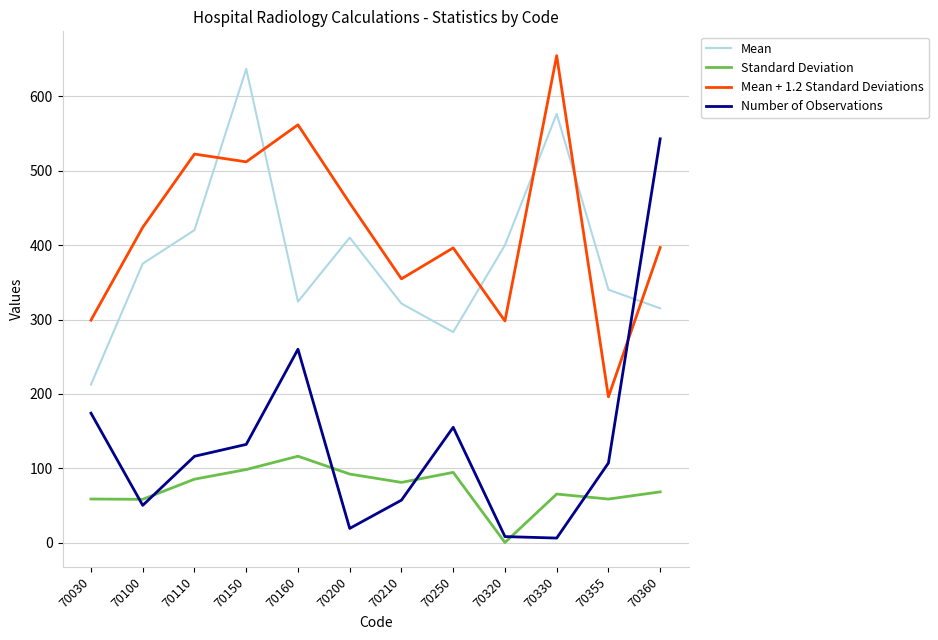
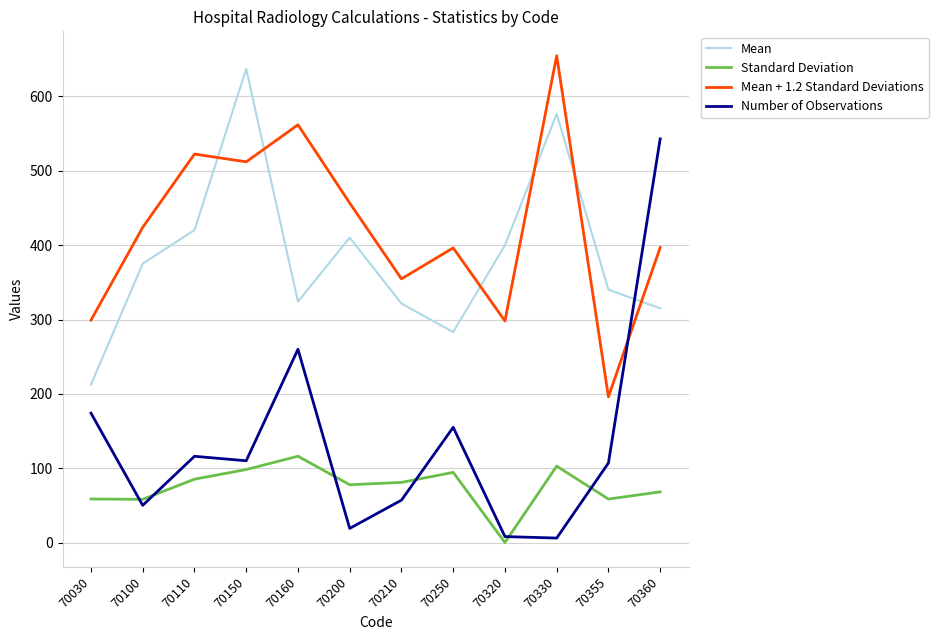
Number of Observations, 70150: 130 -> 110
Standard Deviation, 70200: 90 -> 80
Standard Deviation, 70330: 70 -> 100
